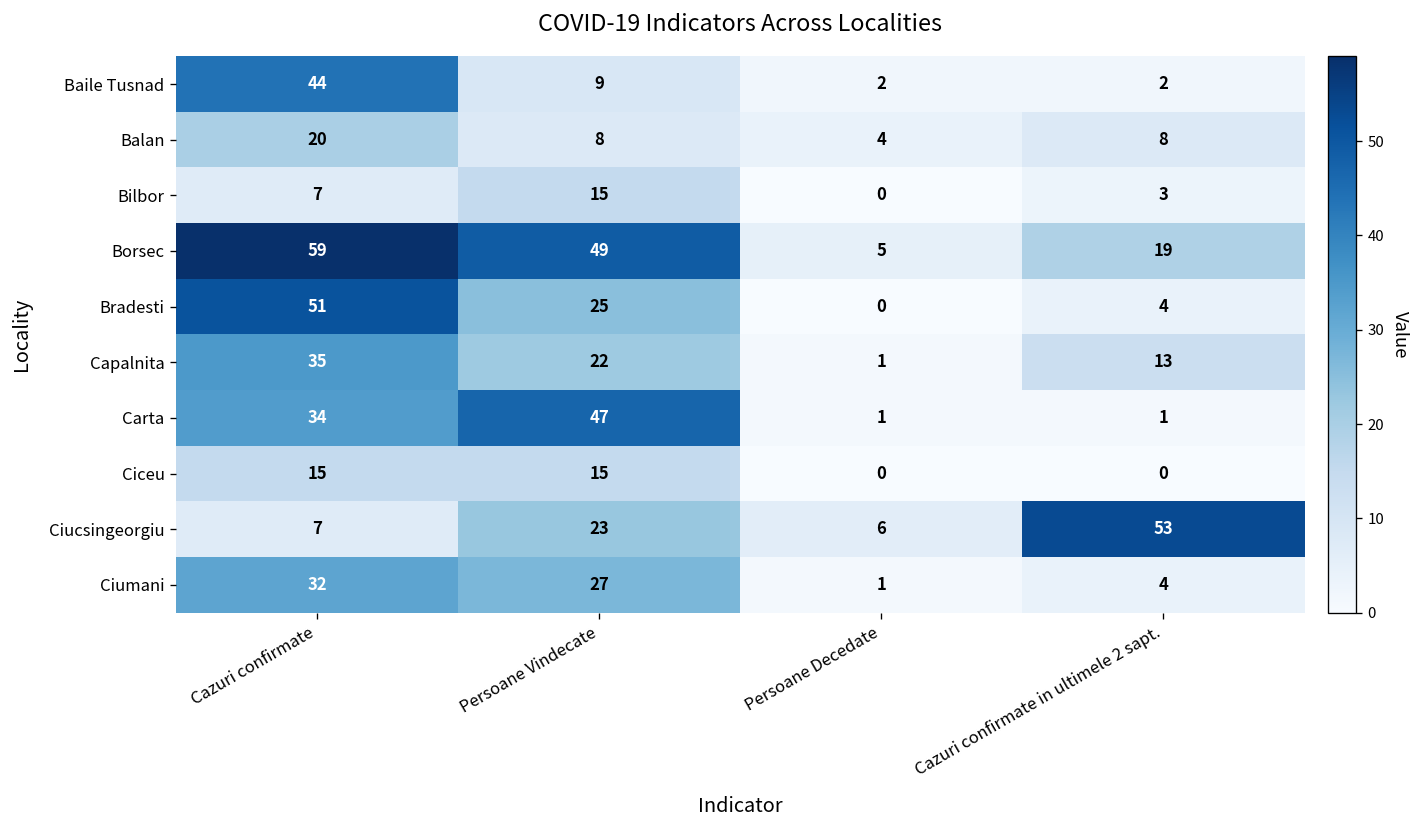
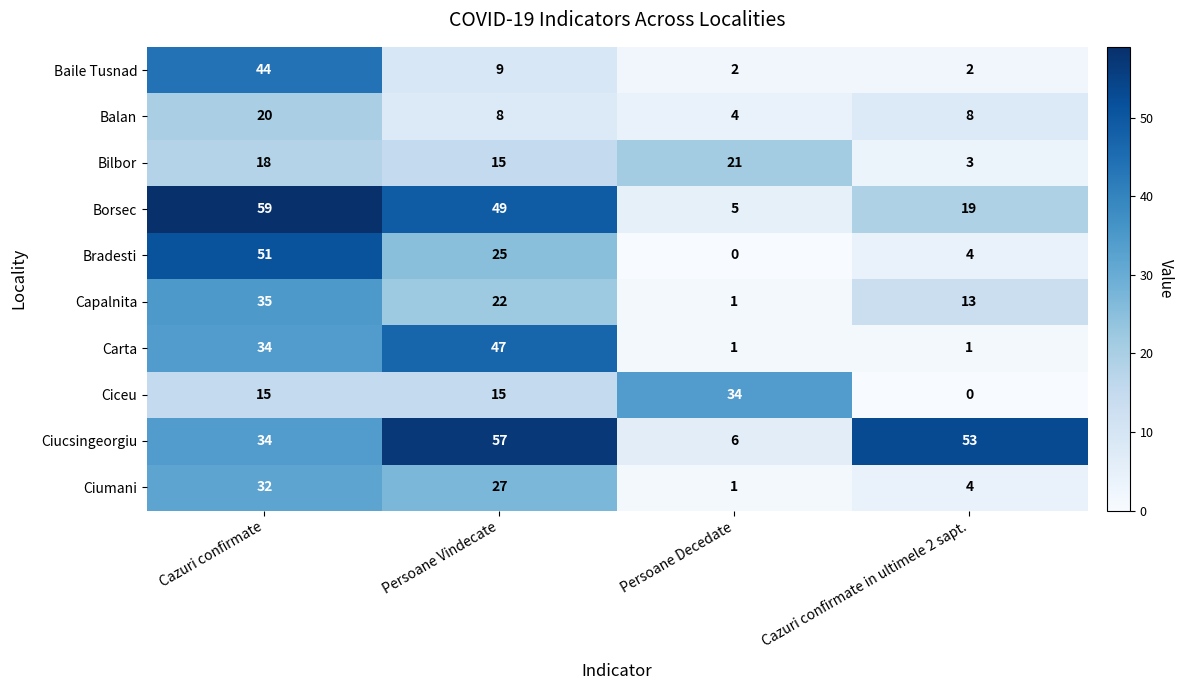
Bilbor, Cazuri confirmate: 7 -> 18
Bilbor, Persoane Decedate: 0 -> 21
Ciceu, Persoane Decedate: 0 -> 34
Ciucsingeorgiu, Cazuri confirmate: 7 -> 34
Ciucsingeorgiu, Persoane Vindecate: 23 -> 57
